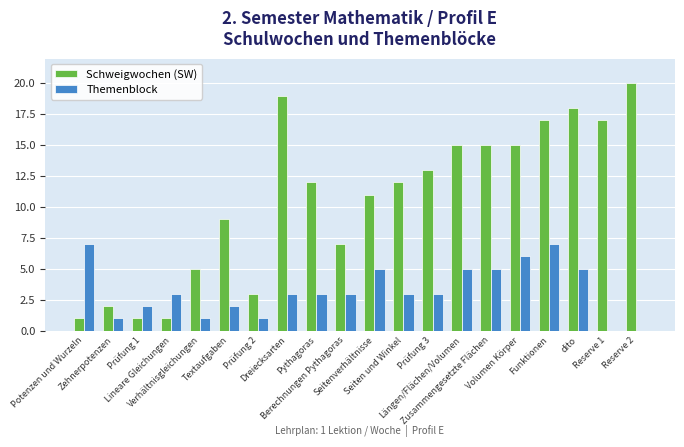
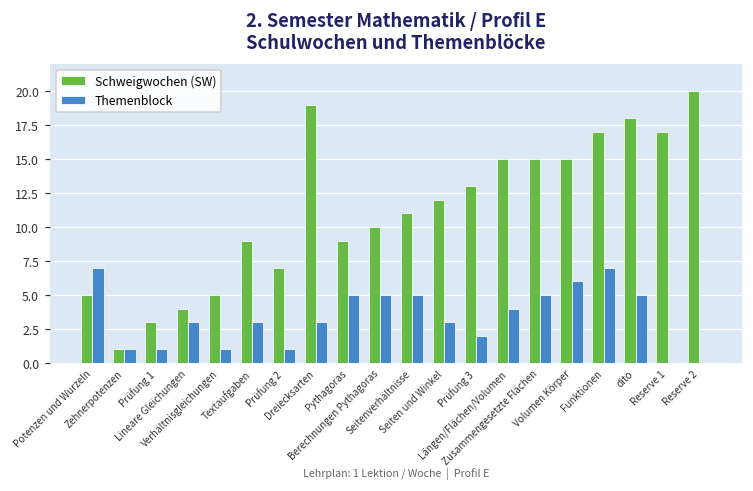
Schweigwochen (SW), Potenzen und Wurzeln: 1 -> 5
Schweigwochen (SW), Zehnerpotenzen: 2 -> 1
Schweigwochen (SW), Prüfung 1: 1 -> 3
Themenblock, Prüfung 1: 2 -> 1
Schweigwochen (SW), Lineare Gleichungen: 1 -> 4
Themenblock, Textaufgaben: 2 -> 3
Schweigwochen (SW), Prüfung 2: 3 -> 7
Schweigwochen (SW), Pythagoras: 12 -> 9
Themenblock, Pythagoras: 3 -> 5
Schweigwochen (SW), Berechnungen Pythagoras: 7 -> 10
Themenblock, Berechnungen Pythagoras: 3 -> 5
Themenblock, Prüfung 3: 3 -> 2
Themenblock, Längen/Flächen/Volumen: 5 -> 4
